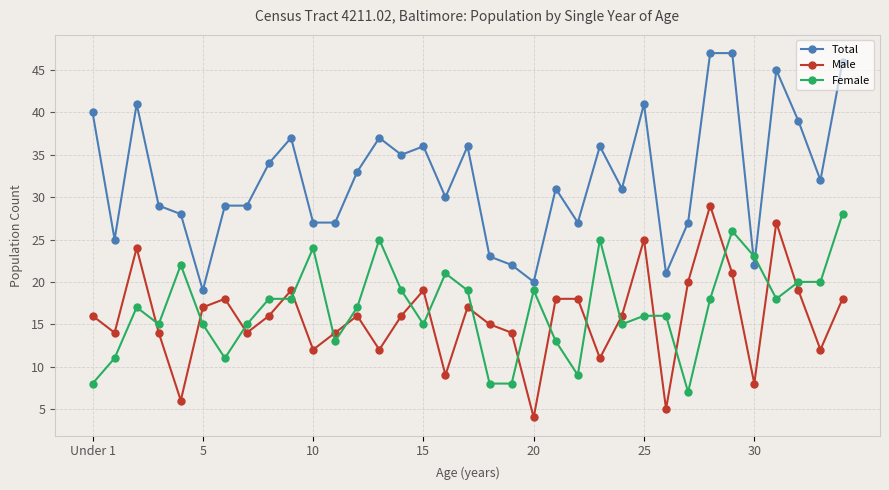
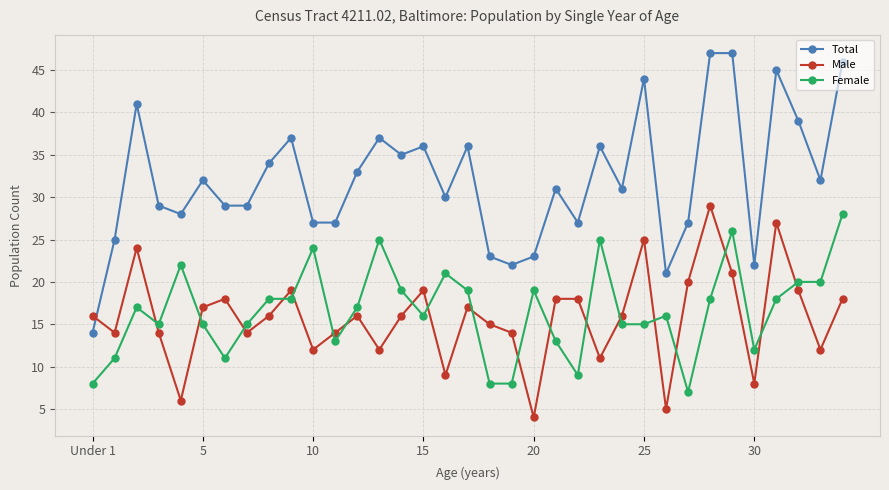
Total, Under 1: 40 -> 14
Total, 5: 19 -> 32
Female, 15: 15 -> 16
Total, 20: 20 -> 23
Total, 25: 41 -> 44
Female, 25: 16 -> 15
Female, 30: 23 -> 12
